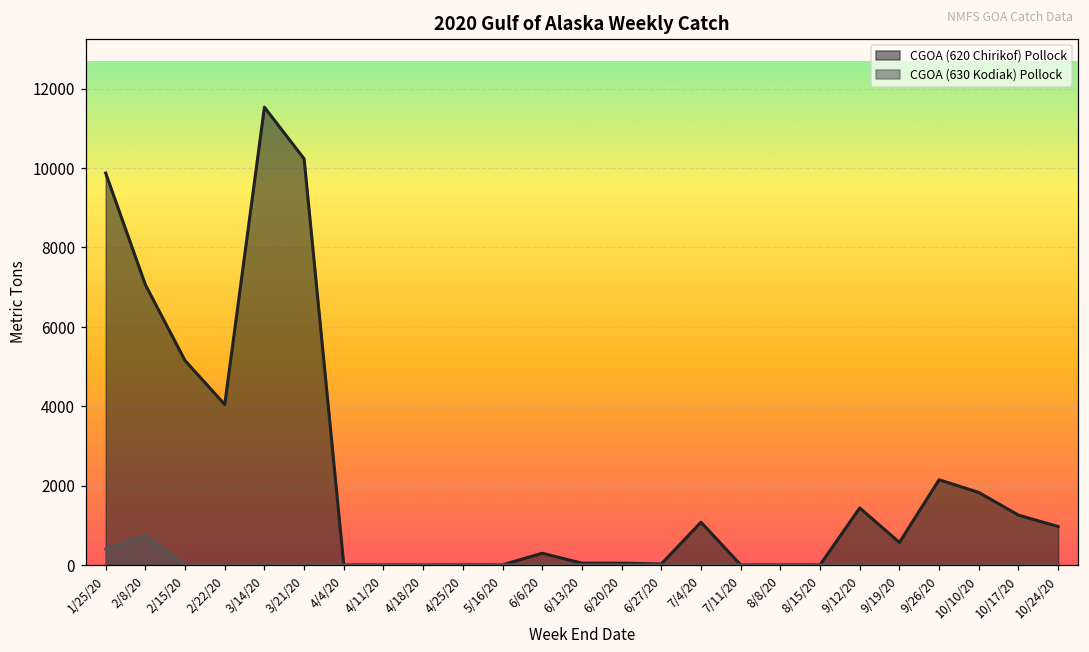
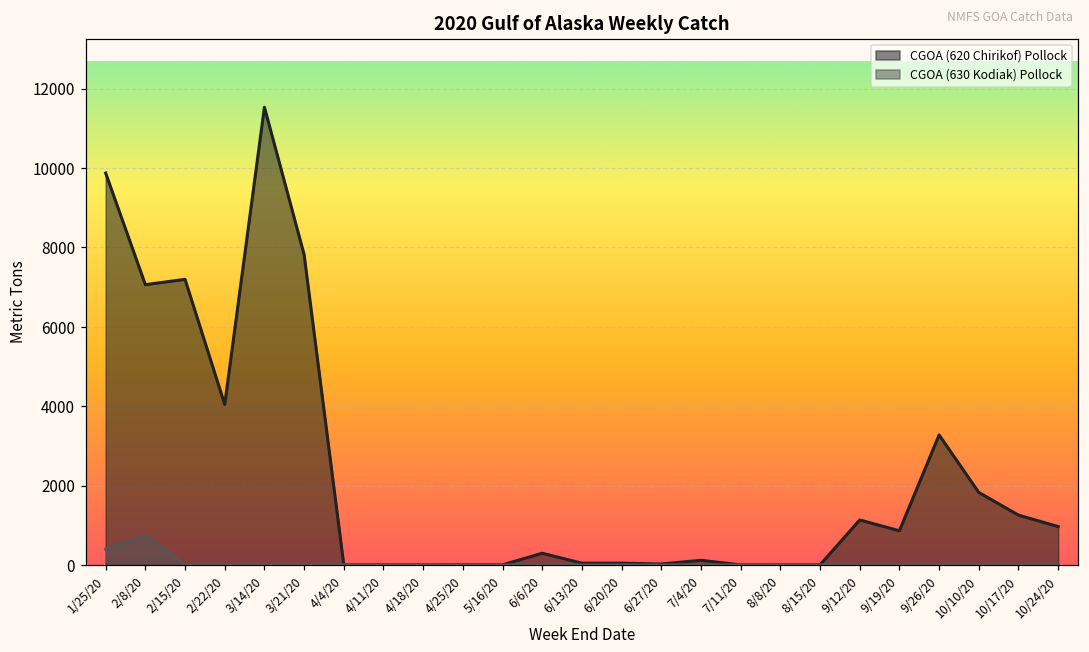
CGOA (620 Chirikof) Pollock, 2/15/20: 5100 -> 7200
CGOA (620 Chirikof) Pollock, 3/21/20: 10200 -> 7800
CGOA (620 Chirikof) Pollock, 7/4/20: 1100 -> 100
CGOA (620 Chirikof) Pollock, 9/12/20: 1400 -> 1100
CGOA (620 Chirikof) Pollock, 9/19/20: 600 -> 900
CGOA (620 Chirikof) Pollock, 9/26/20: 2100 -> 3300
